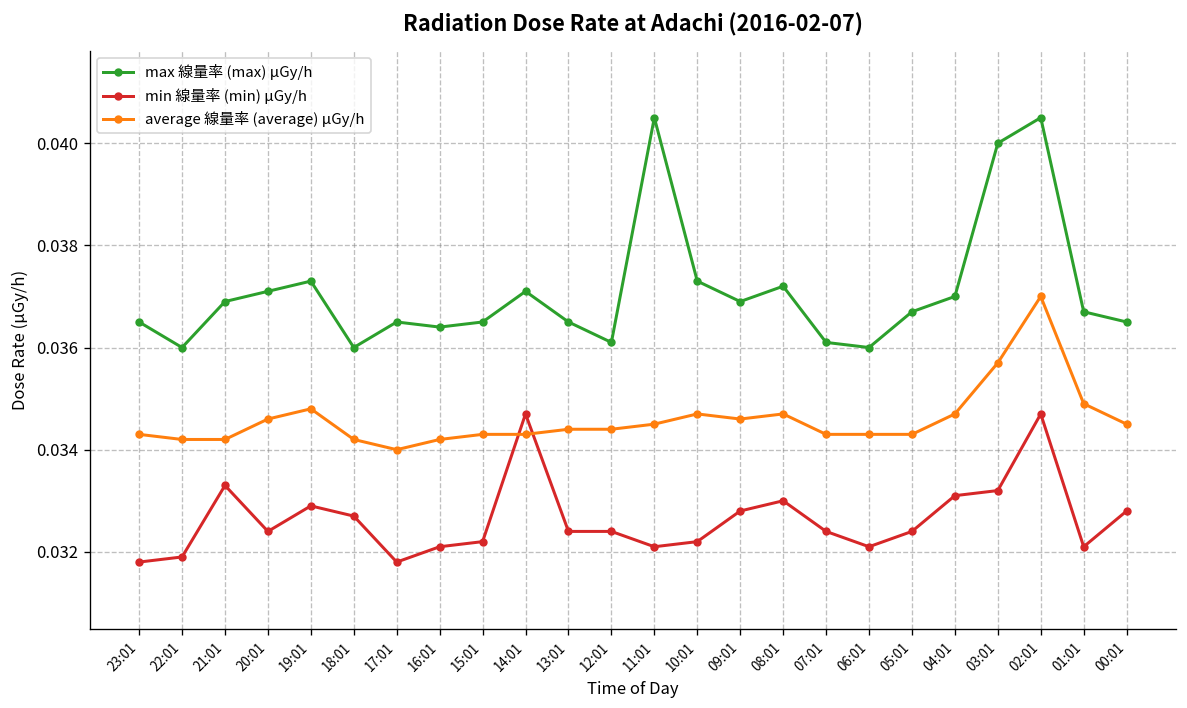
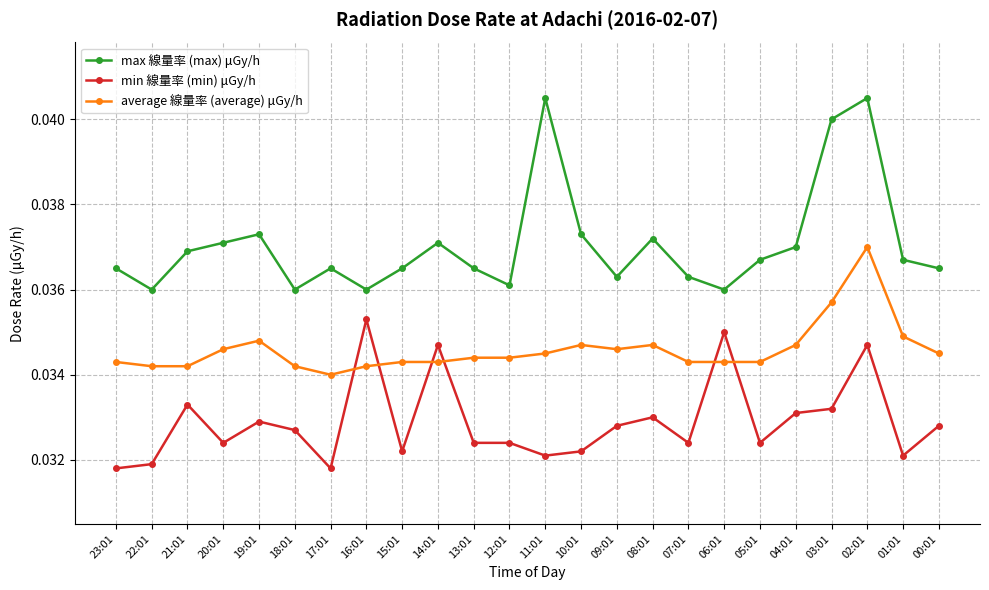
max 線量率 (max) μGy/h, 16:01: 0.0364 -> 0.0360
min 線量率 (min) μGy/h, 16:01: 0.0321 -> 0.0353
max 線量率 (max) μGy/h, 09:01: 0.0369 -> 0.0363
max 線量率 (max) μGy/h, 07:01: 0.0361 -> 0.0363
min 線量率 (min) μGy/h, 06:01: 0.0321 -> 0.0350
